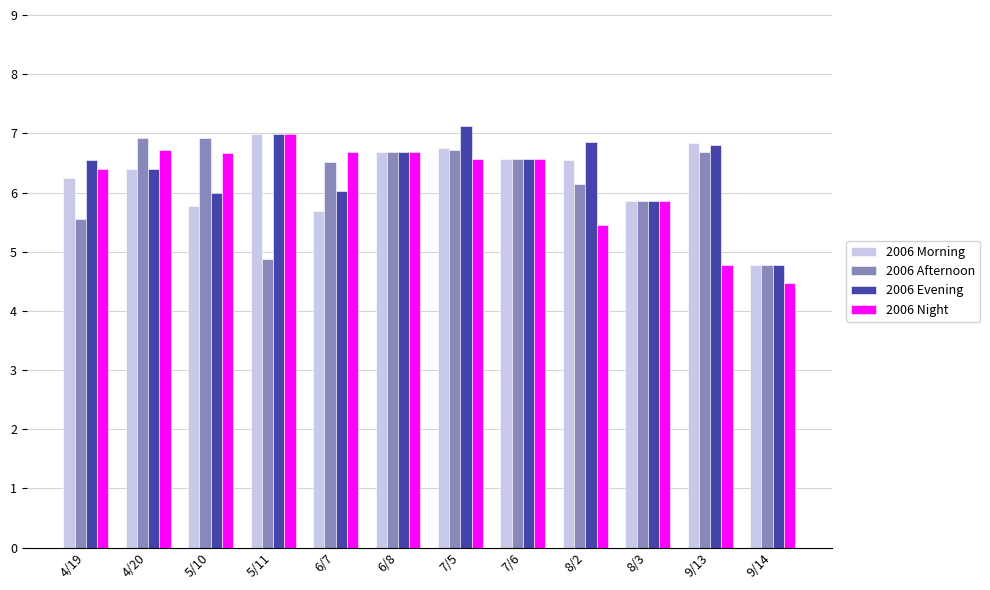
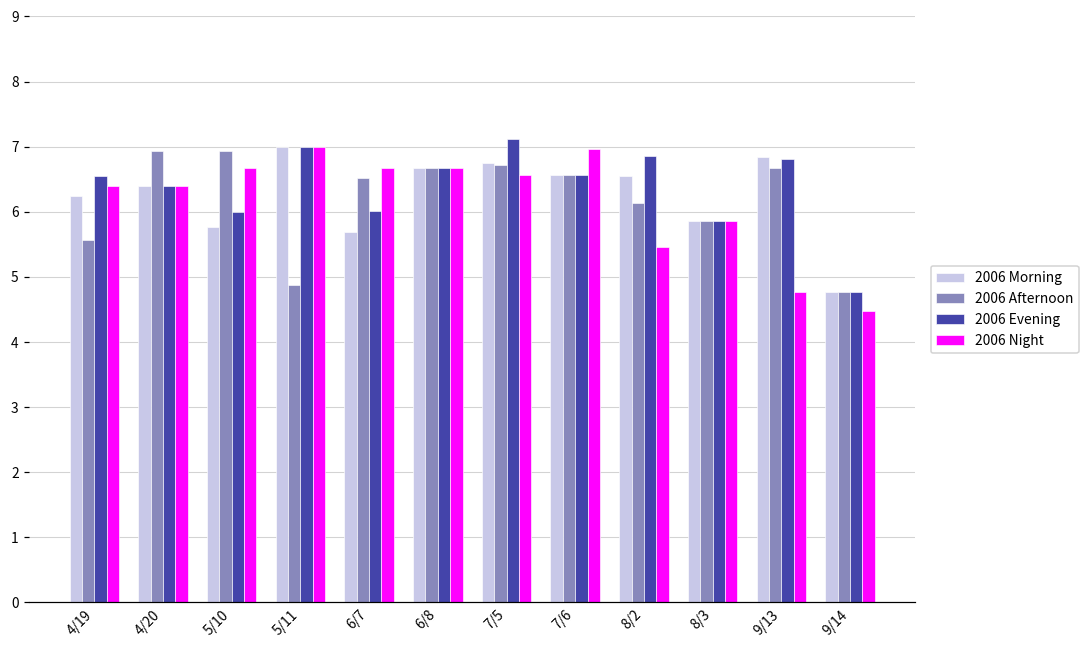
2006 Night, 4/20: 6.7 -> 6.4
2006 Night, 7/6: 6.6 -> 7.0
